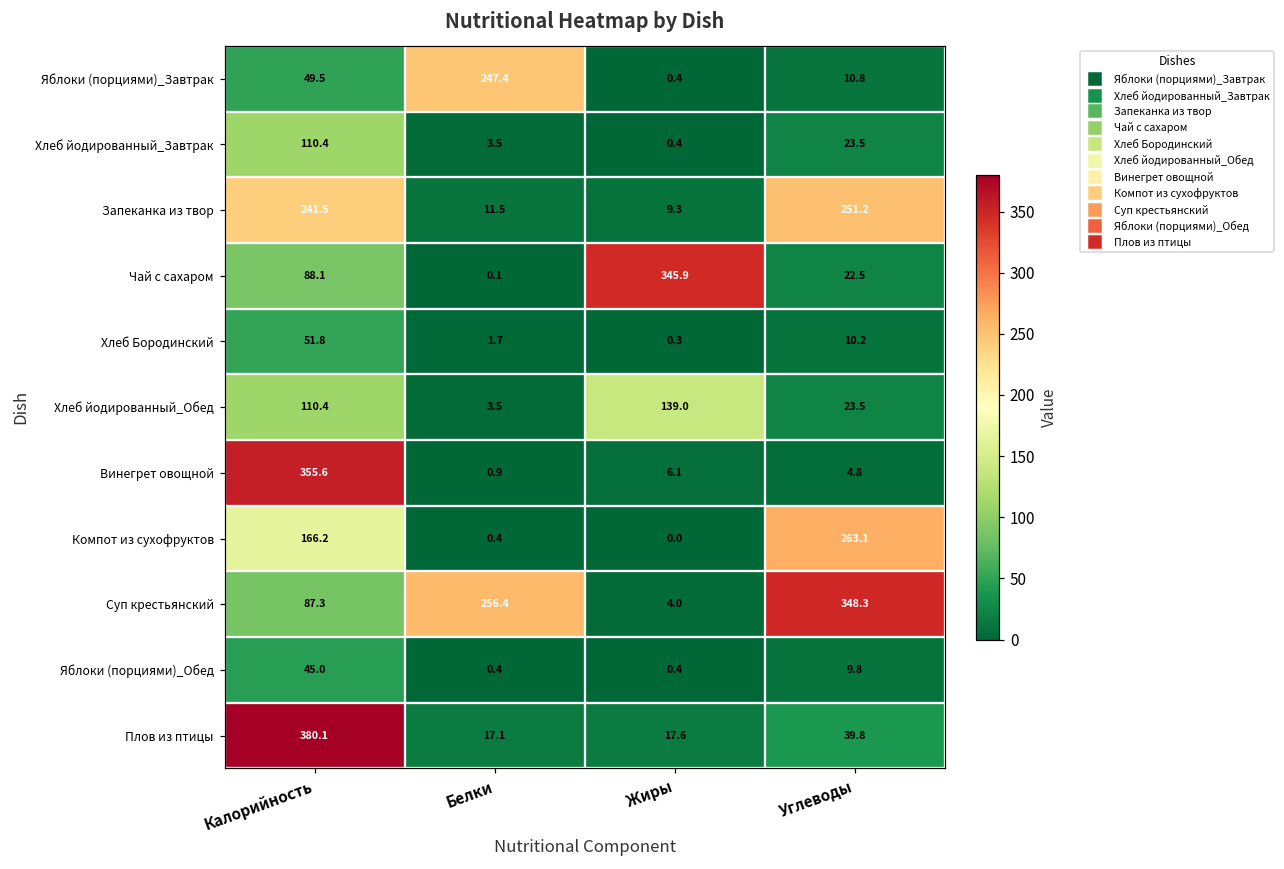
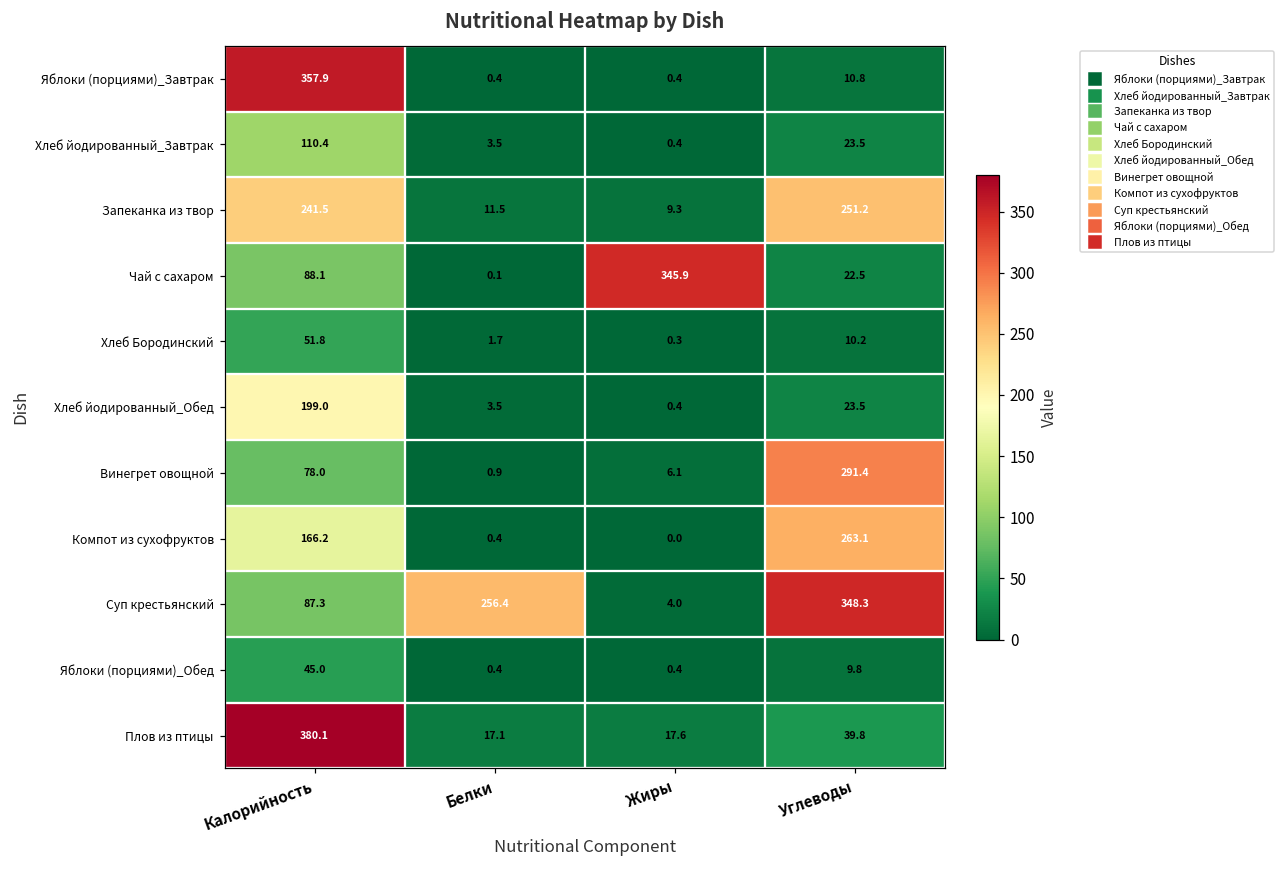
Яблоки (порциями)_Завтрак, Калорийность: 49.5 -> 357.9
Яблоки (порциями)_Завтрак, Белки: 247.4 -> 0.4
Хлеб йодированный_Обед, Калорийность: 110.4 -> 199.0
Хлеб йодированный_Обед, Жиры: 139.0 -> 0.4
Винегрет овощной, Калорийность: 355.6 -> 78.0
Винегрет овощной, Углеводы: 4.8 -> 291.4
